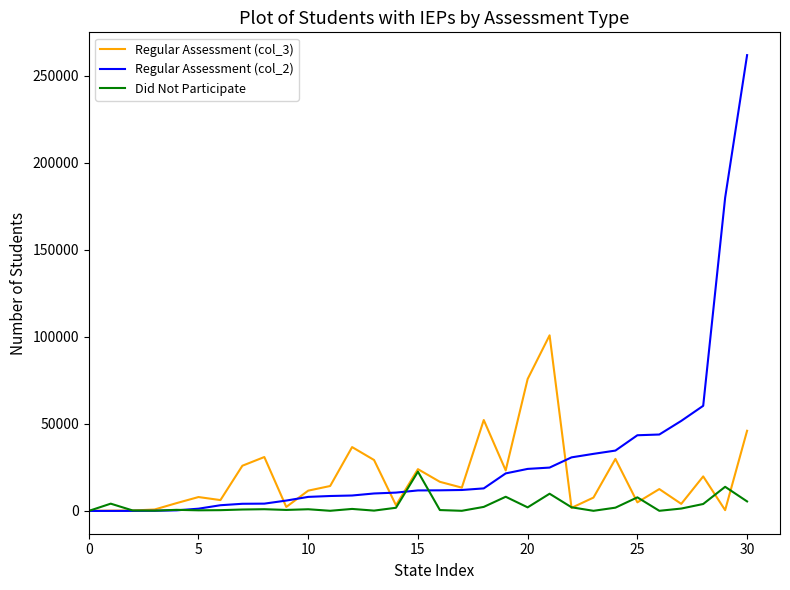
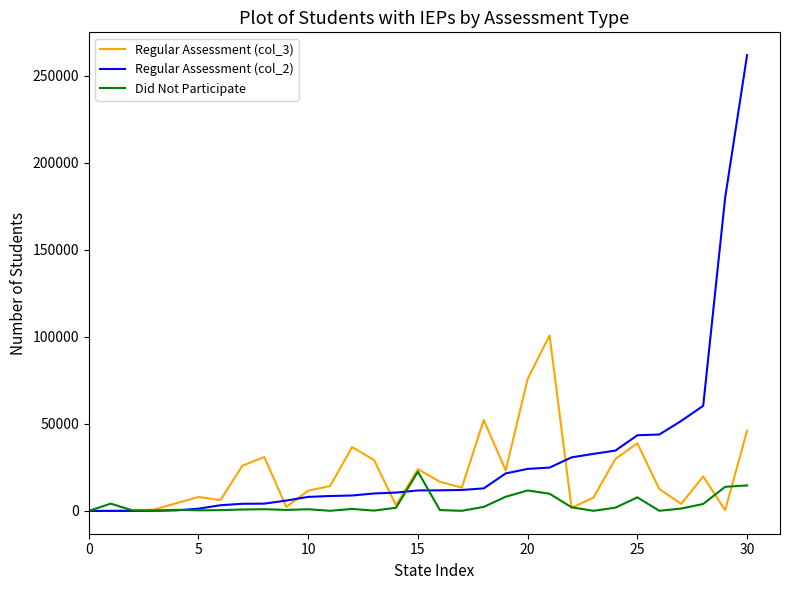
Did Not Participate, 20: 2000 -> 12000
Regular Assessment (col_3), 25: 5000 -> 39000
Did Not Participate, 30: 5000 -> 15000
